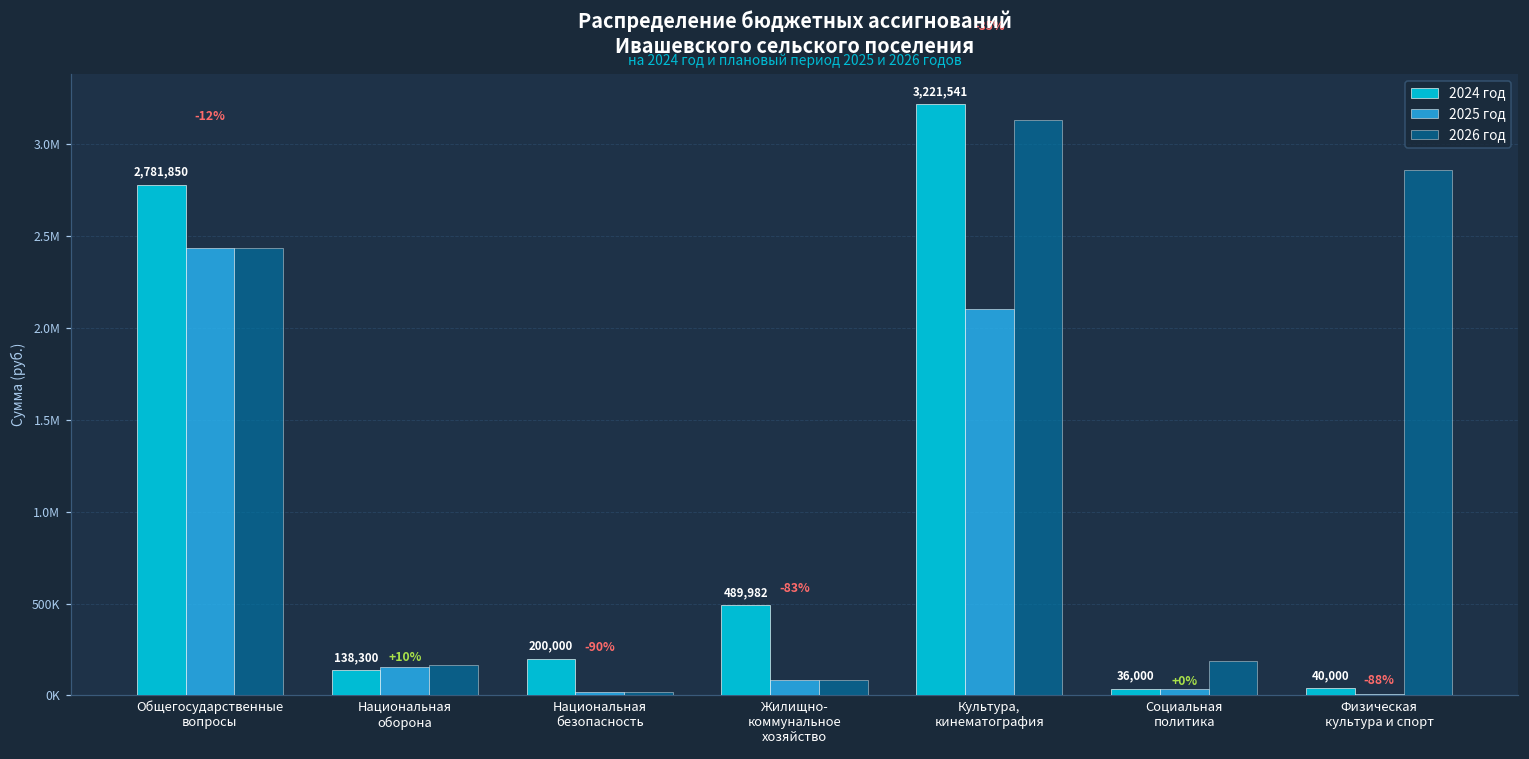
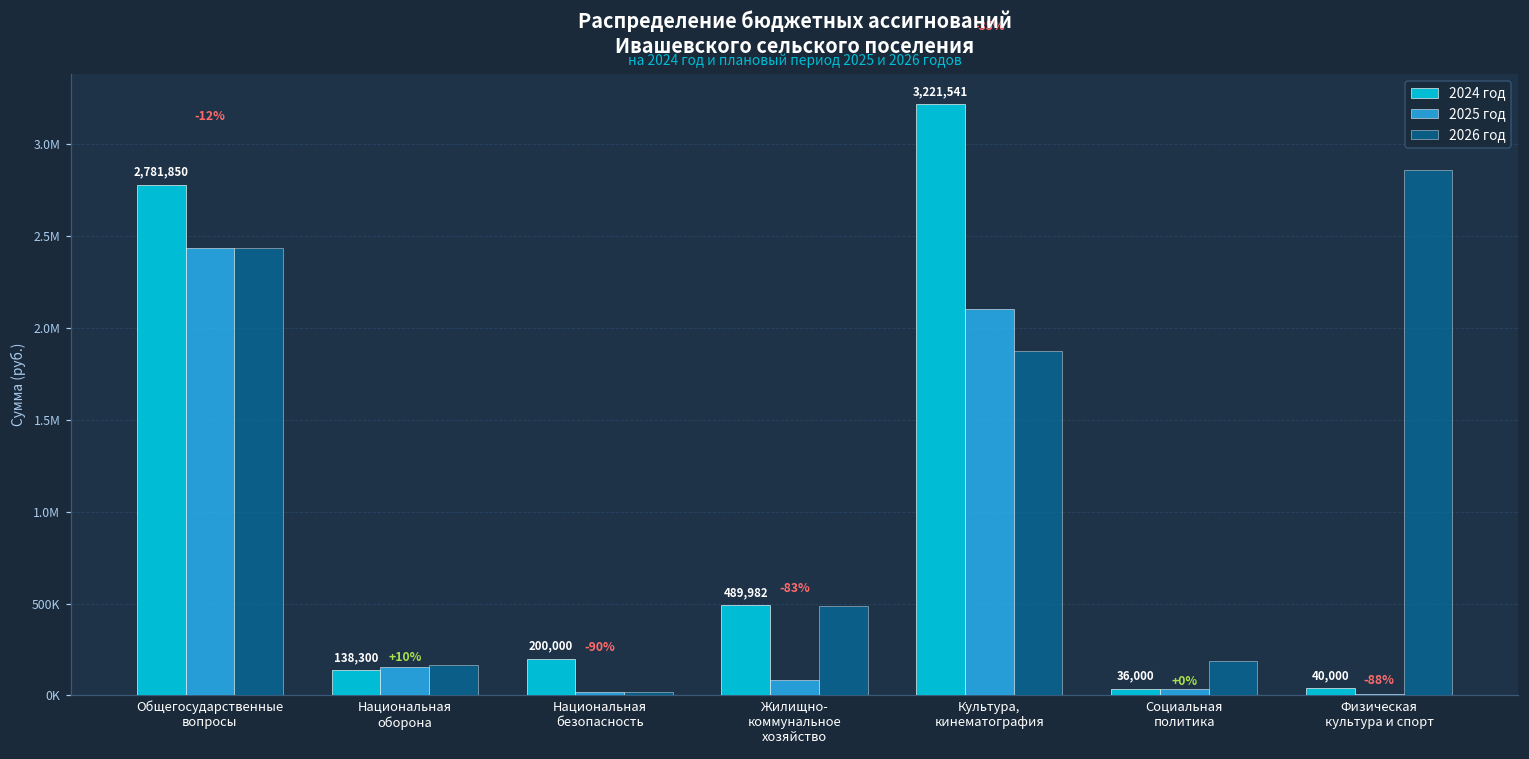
2026 год, Жилищно- коммунальное хозяйство: 90000 -> 490000
2026 год, Культура, кинематография: 3130000 -> 1870000
